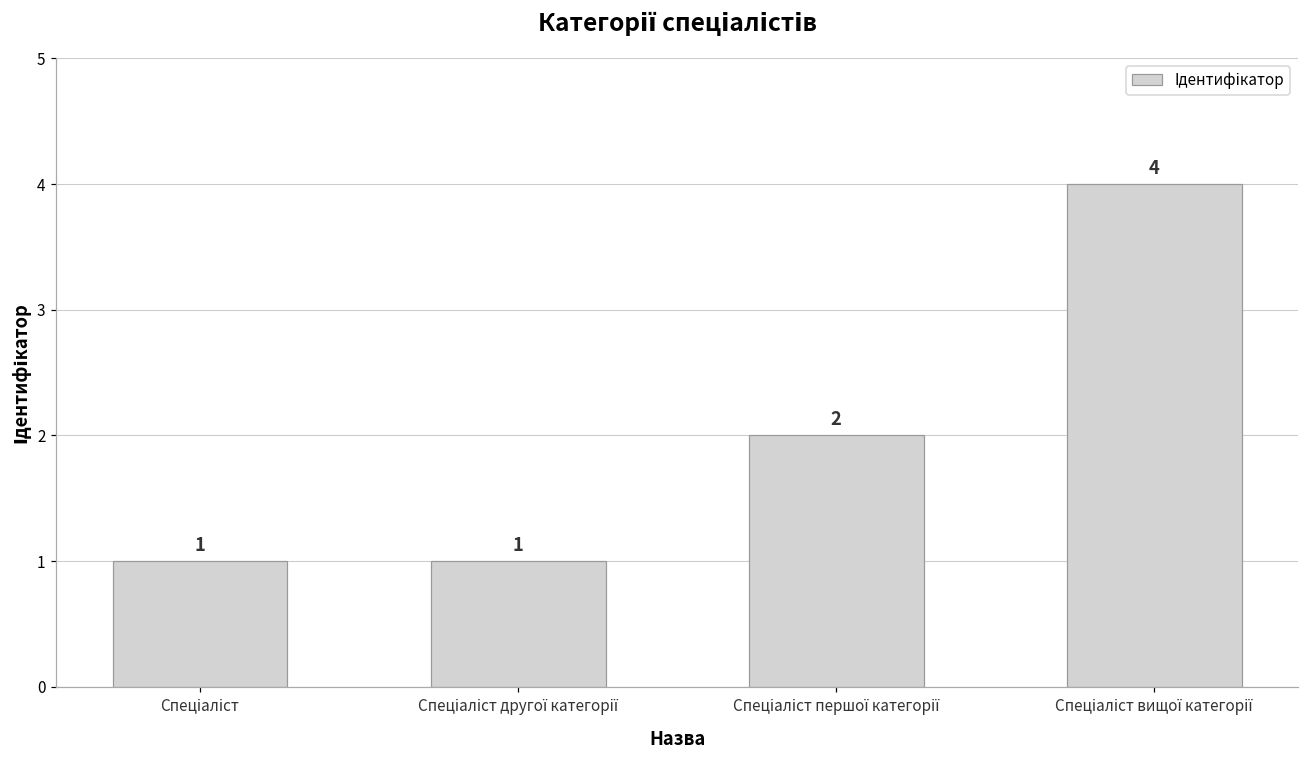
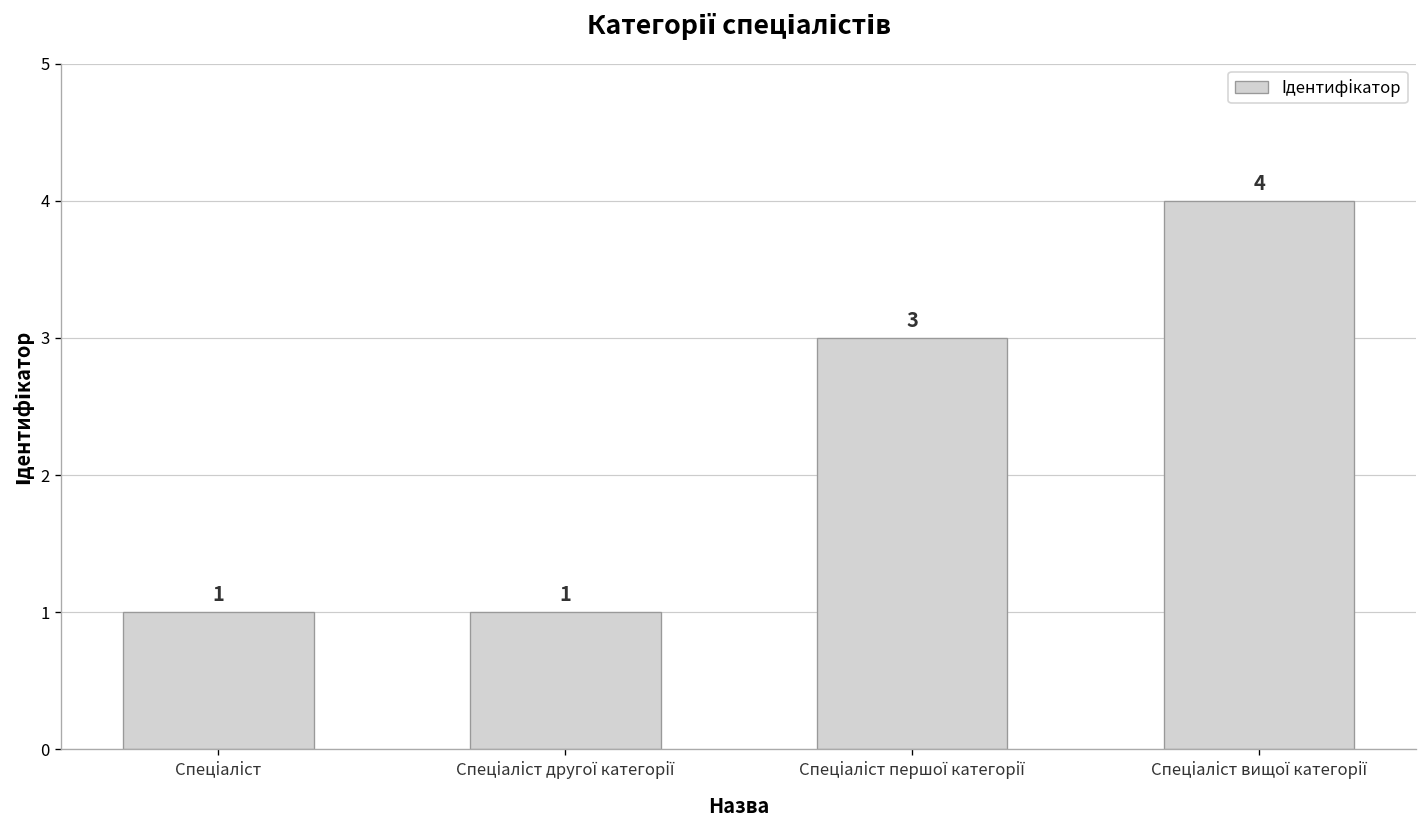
Спеціаліст першої категорії: 2 -> 3
